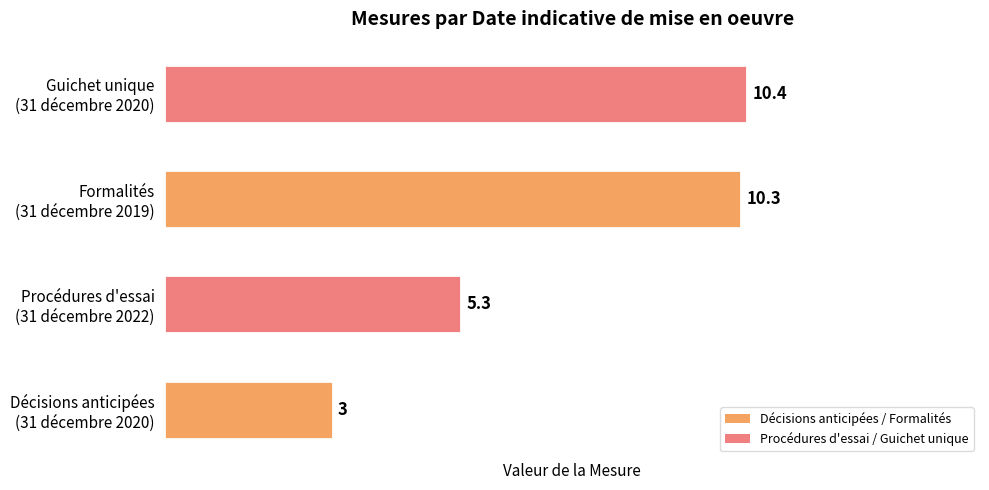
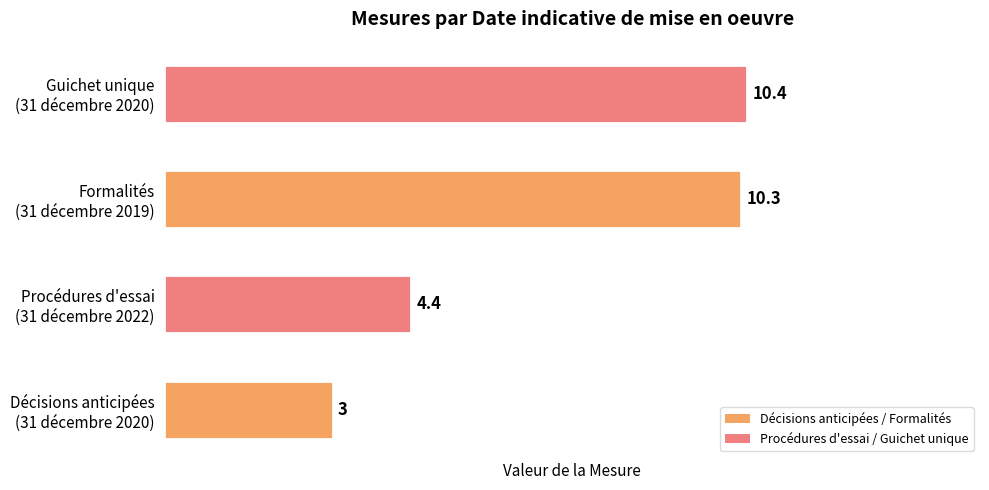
Procédures d'essai (31 décembre 2022): 5.3 -> 4.4
